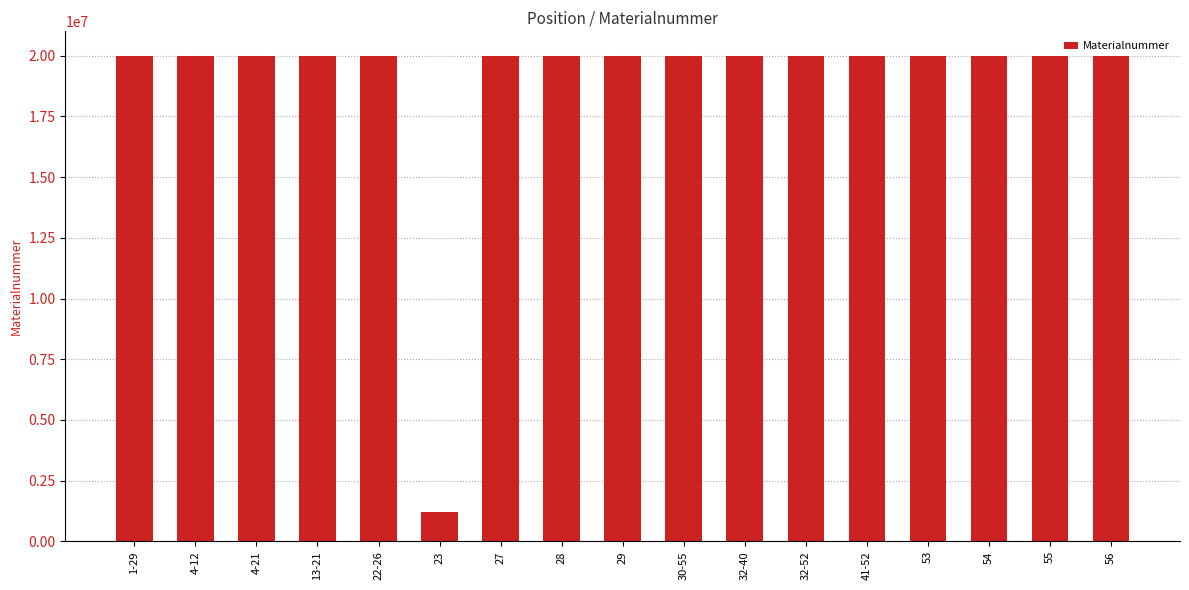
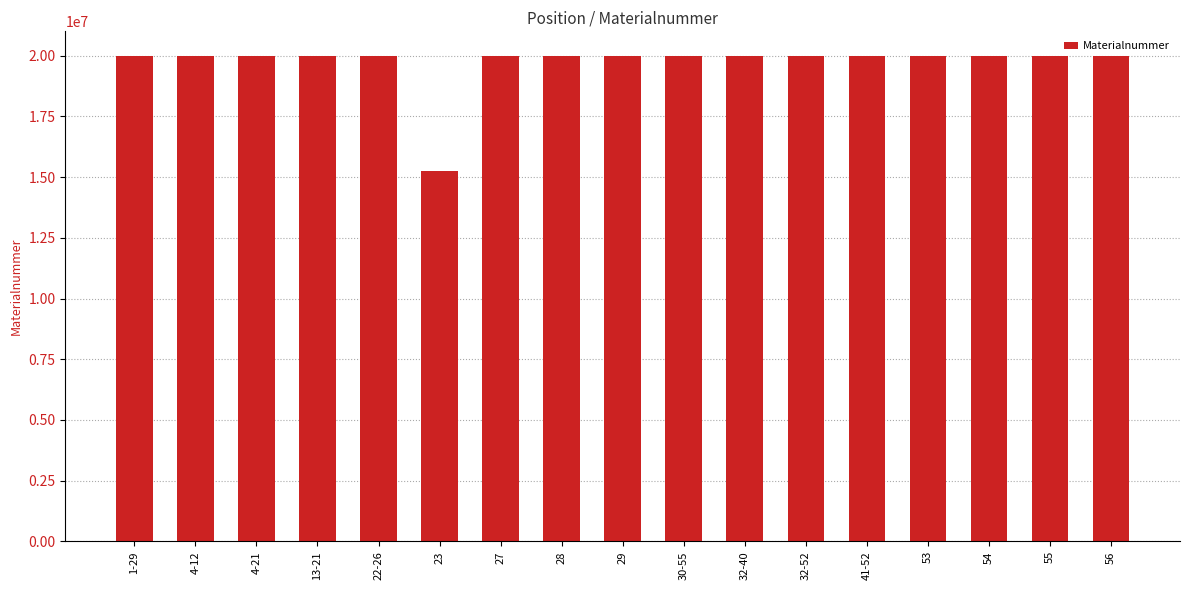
23: 1200000 -> 15200000
